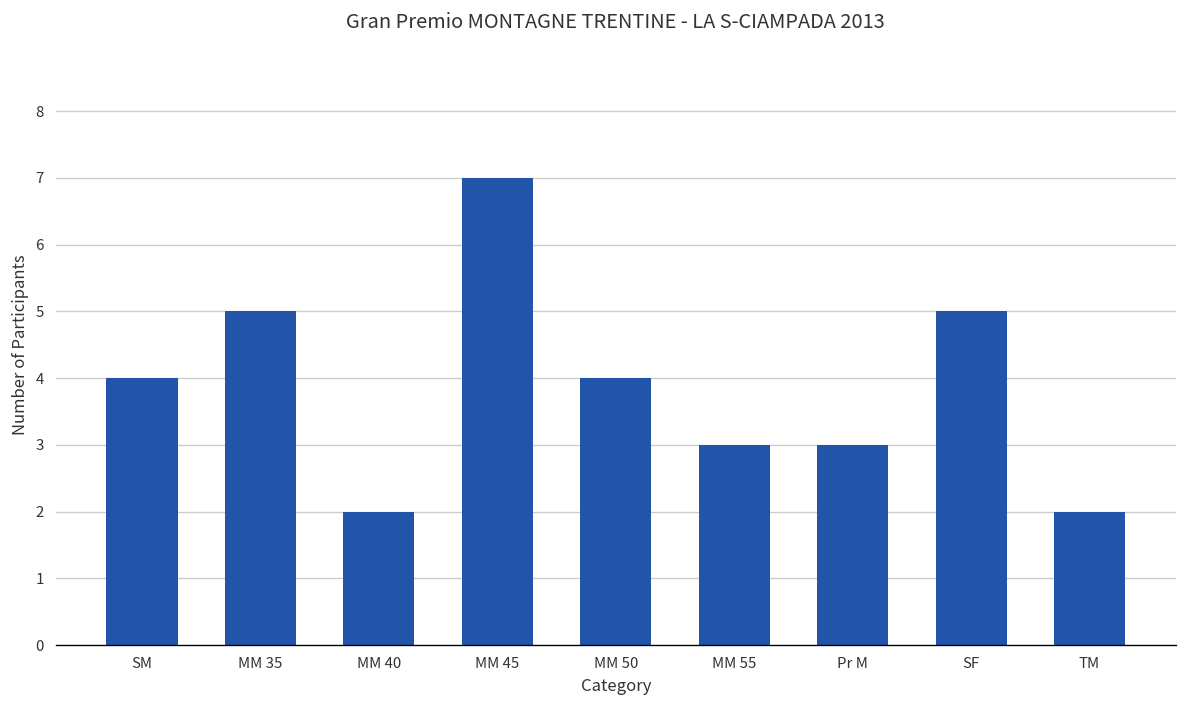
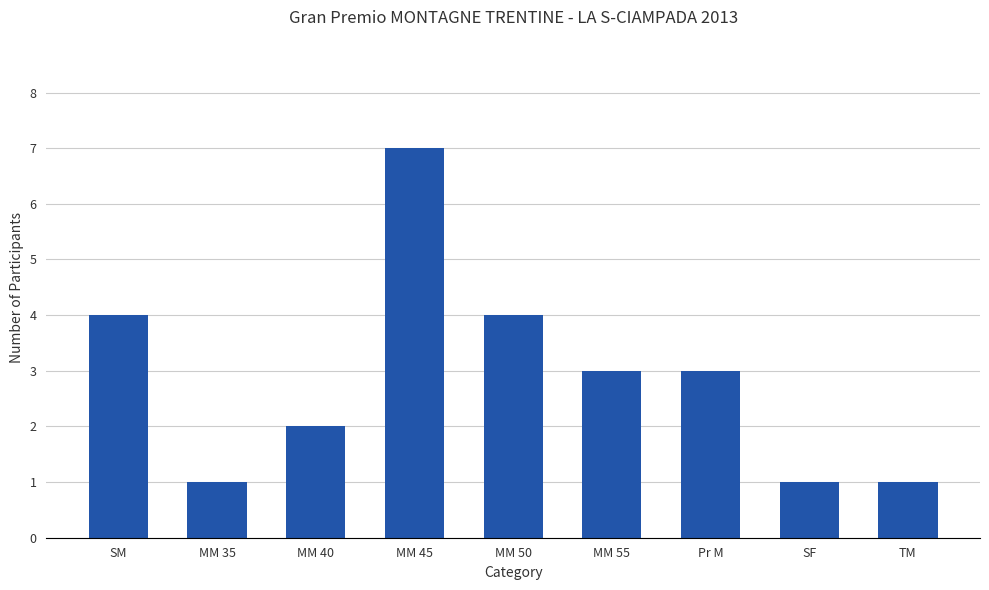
MM 35: 5 -> 1
SF: 5 -> 1
TM: 2 -> 1
